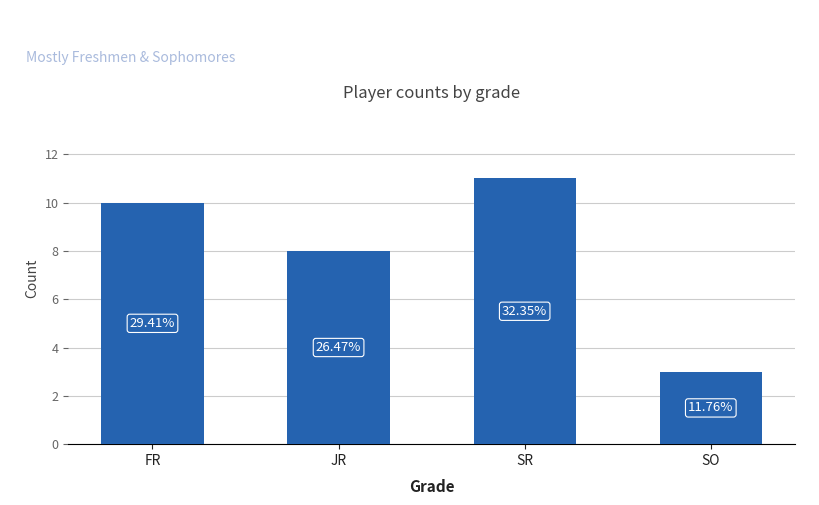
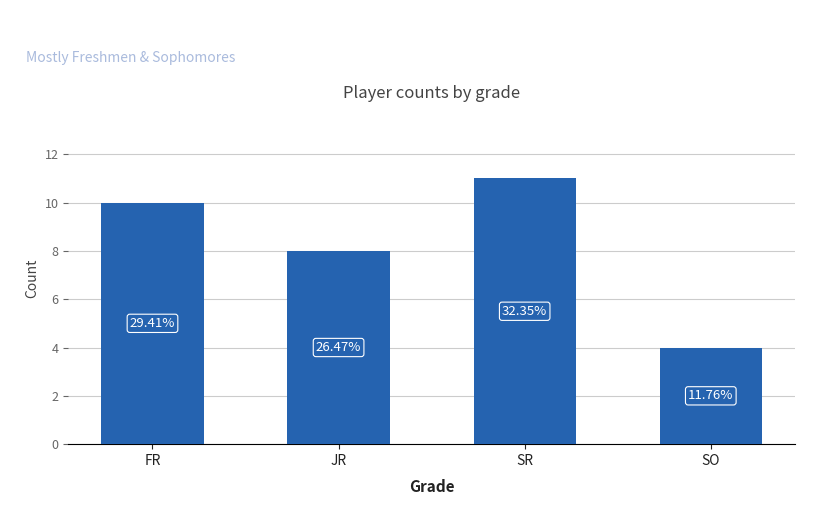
SO: 3 -> 4
